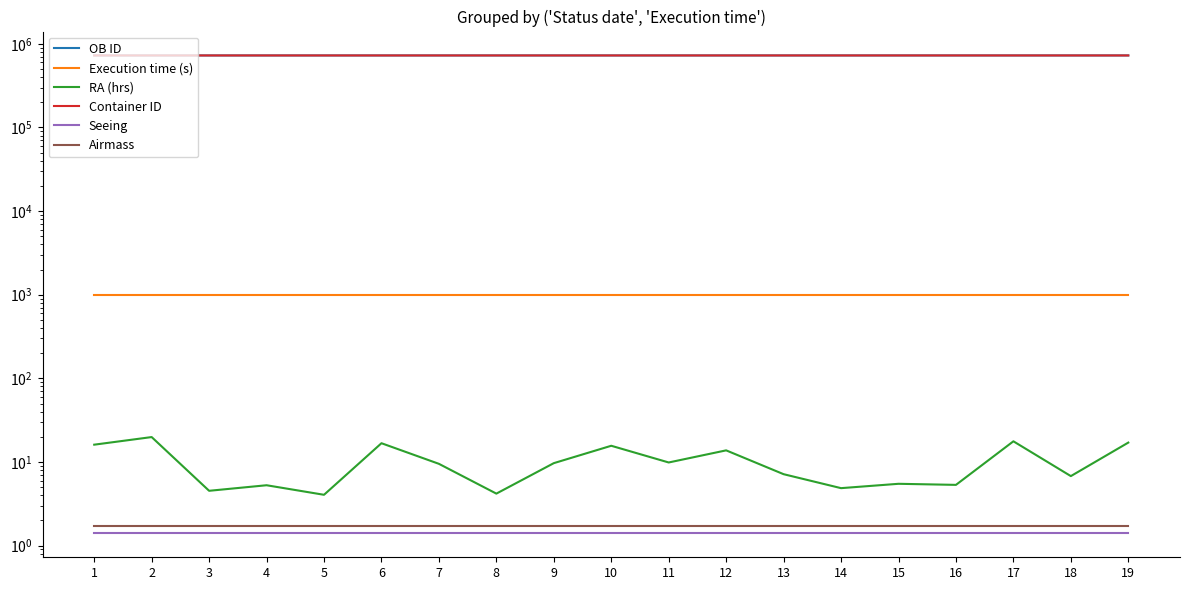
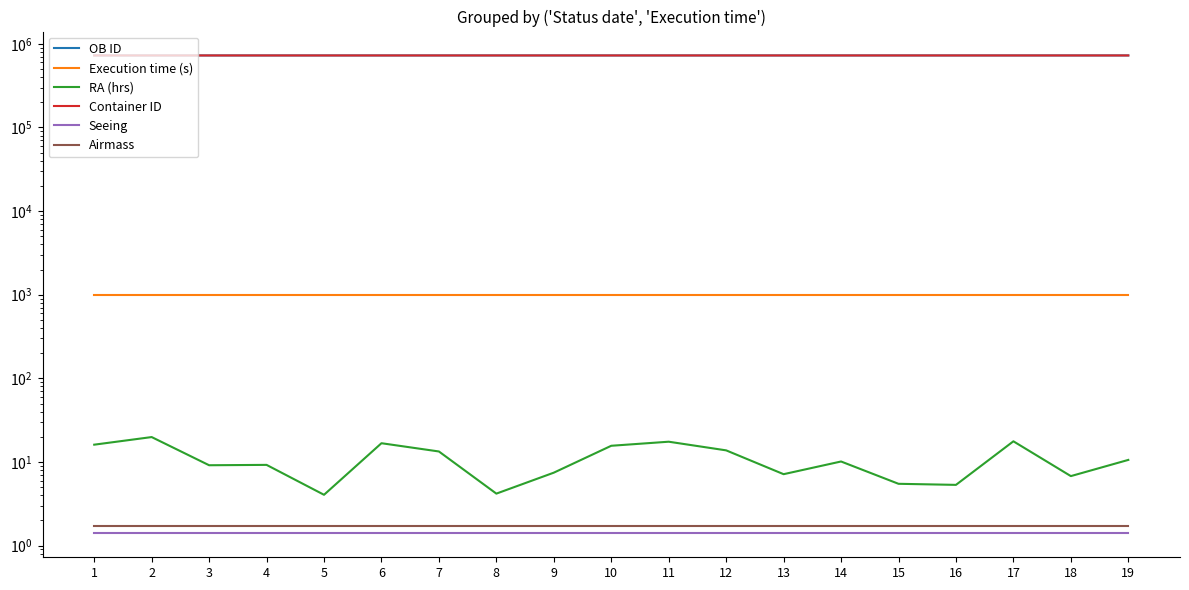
RA (hrs), 3: 5 -> 9
RA (hrs), 4: 5 -> 9
RA (hrs), 7: 10 -> 13
RA (hrs), 9: 10 -> 7
RA (hrs), 11: 10 -> 17
RA (hrs), 14: 5 -> 10
RA (hrs), 19: 17 -> 11
